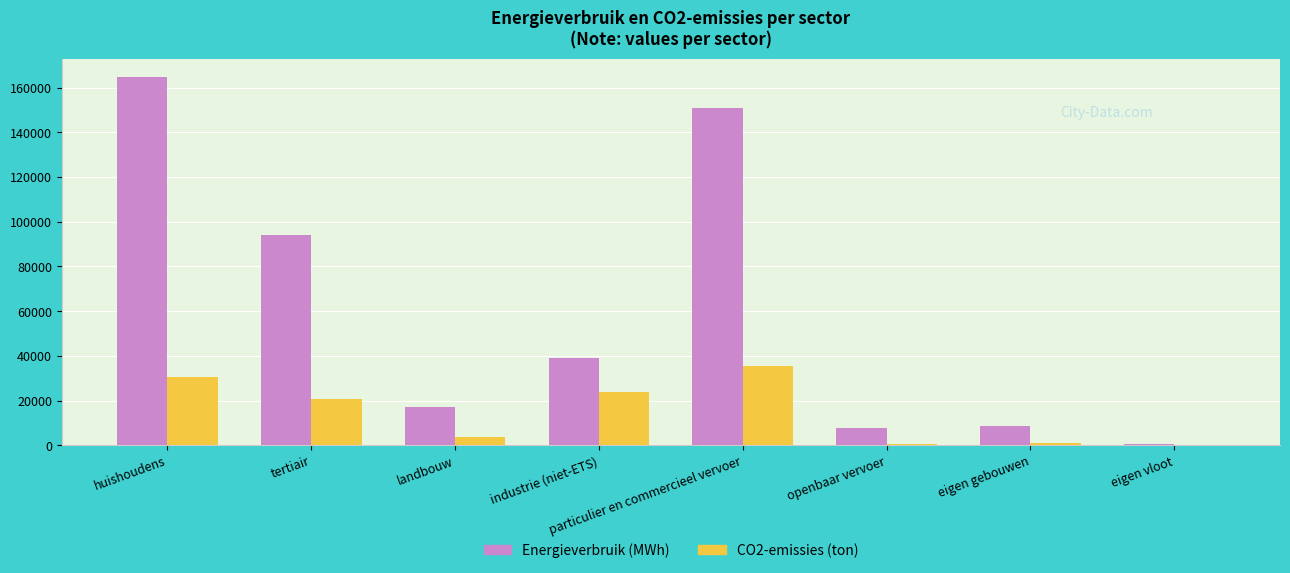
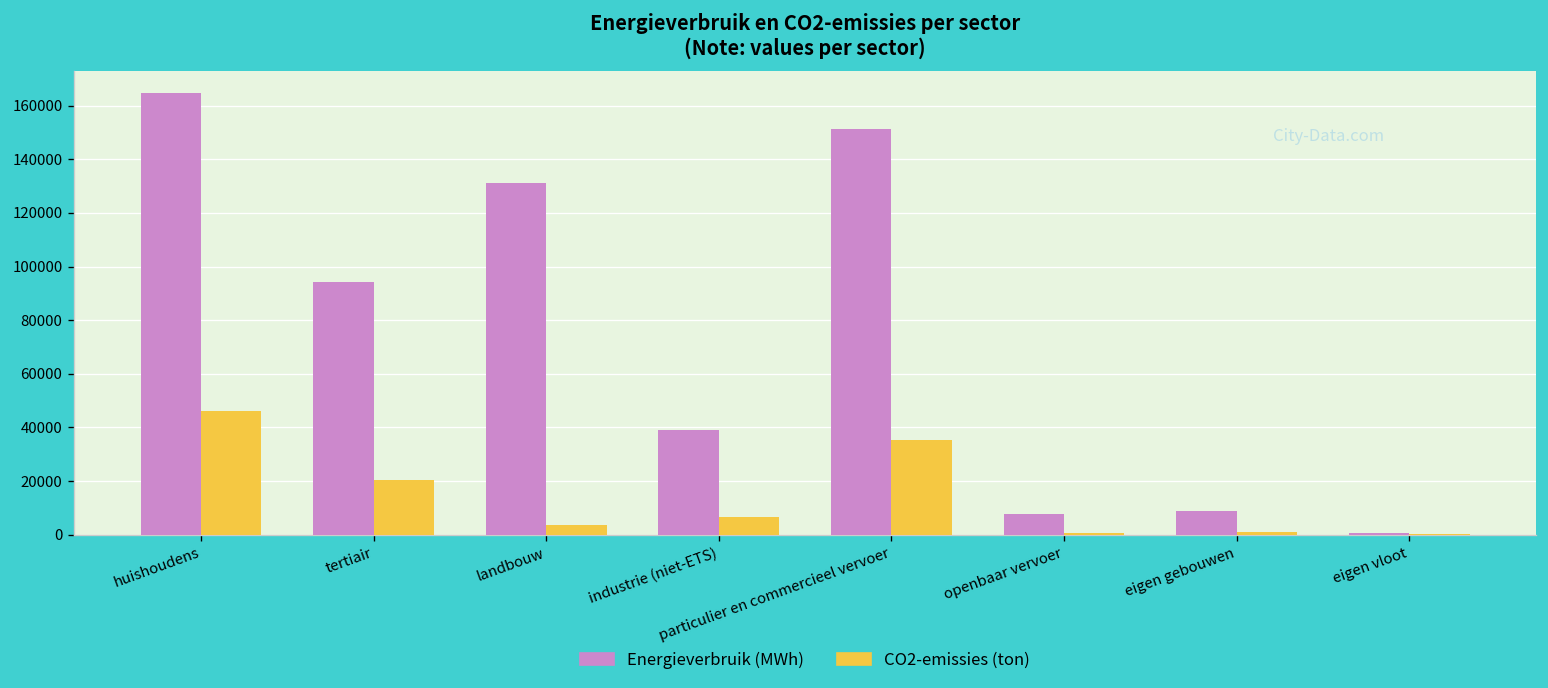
CO2-emissies (ton), huishoudens: 31000 -> 46000
Energieverbruik (MWh), landbouw: 17000 -> 131000
CO2-emissies (ton), industrie (niet-ETS): 24000 -> 7000
